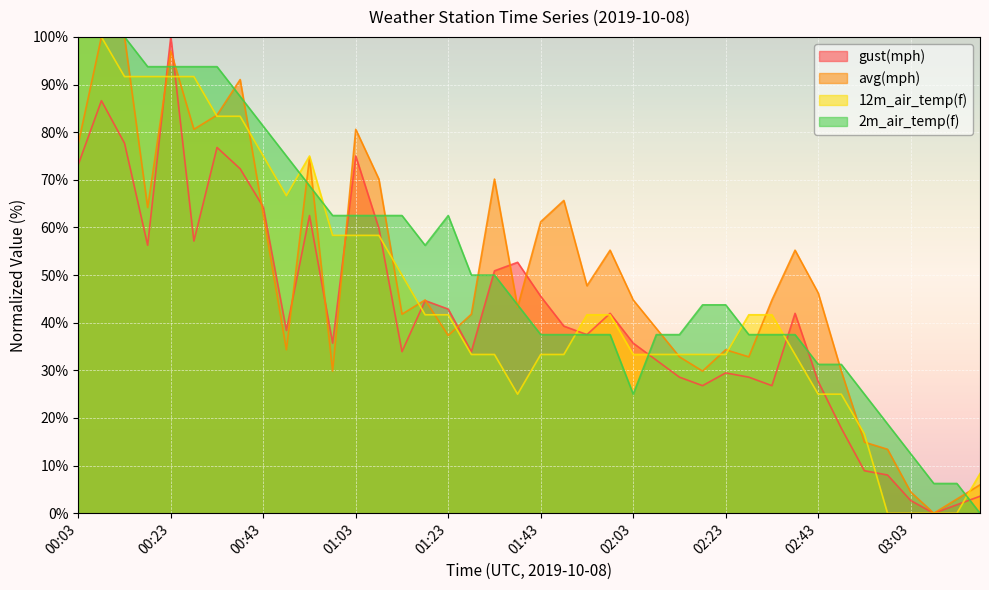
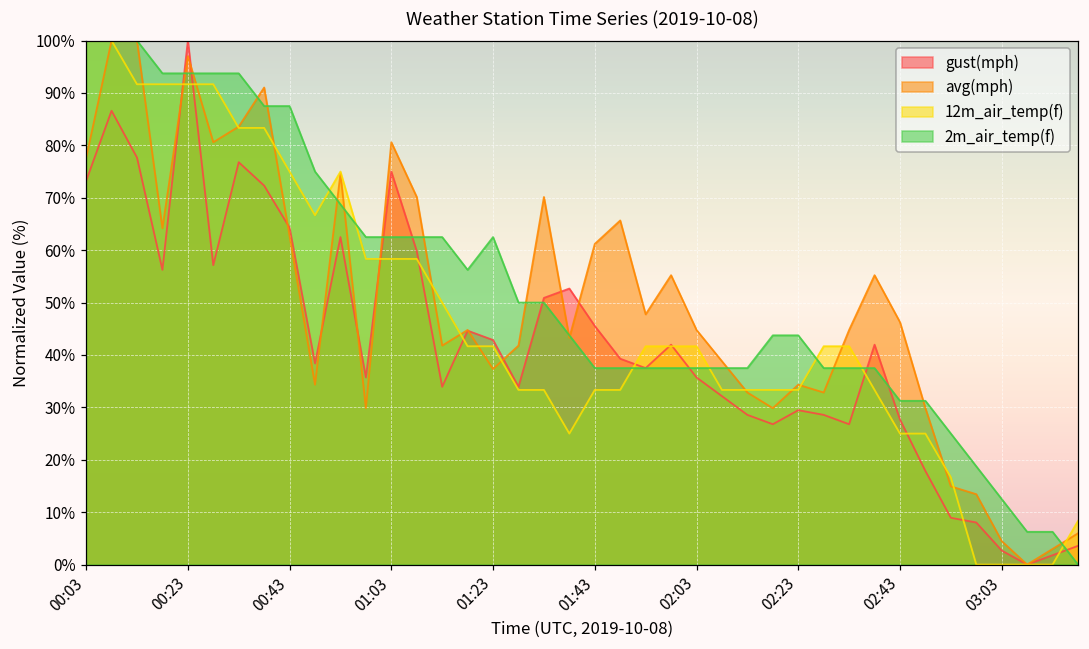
2m_air_temp(f), 00:43: 81% -> 88%
12m_air_temp(f), 02:03: 33% -> 42%
2m_air_temp(f), 02:03: 25% -> 37%
